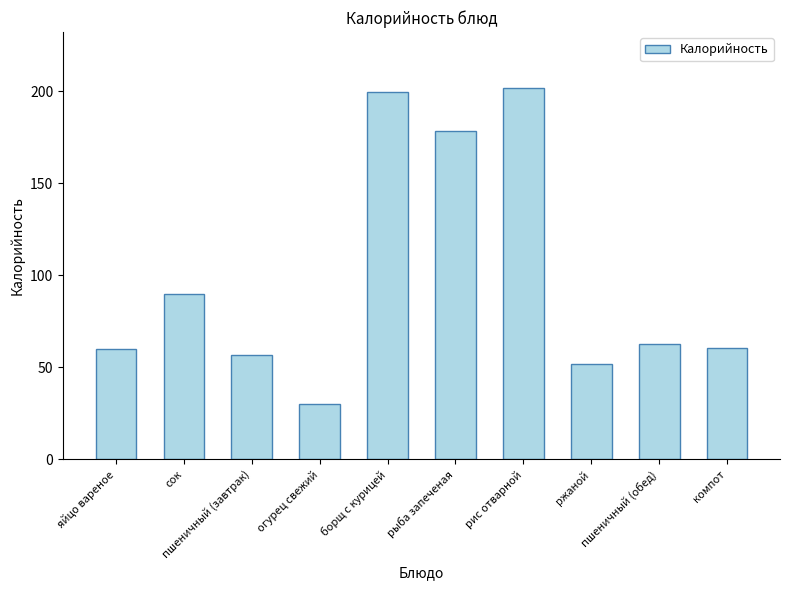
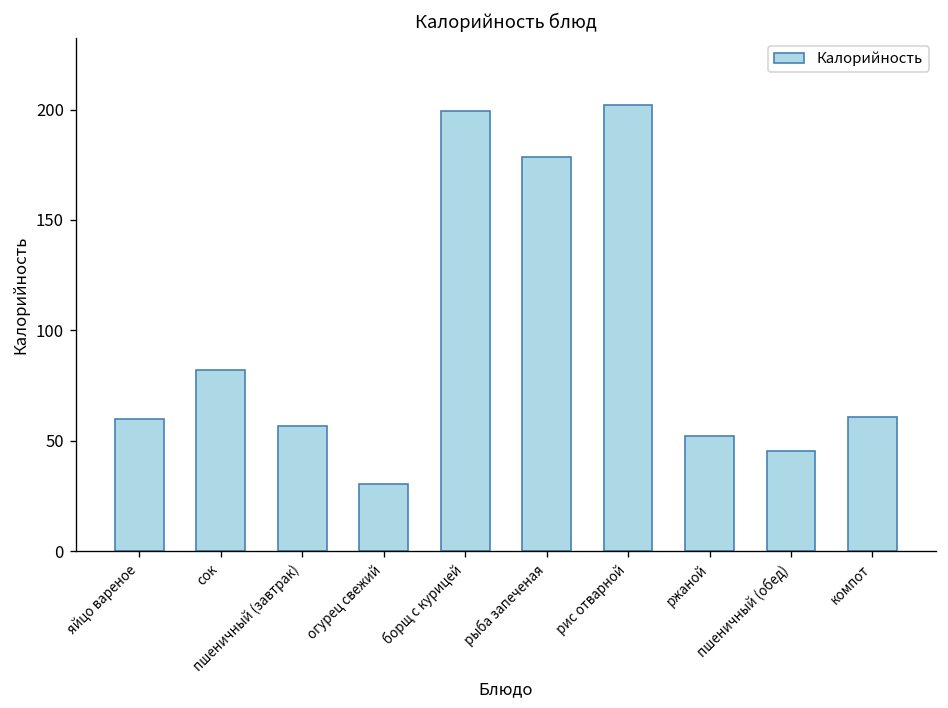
сок: 90 -> 82
пшеничный (обед): 63 -> 45
